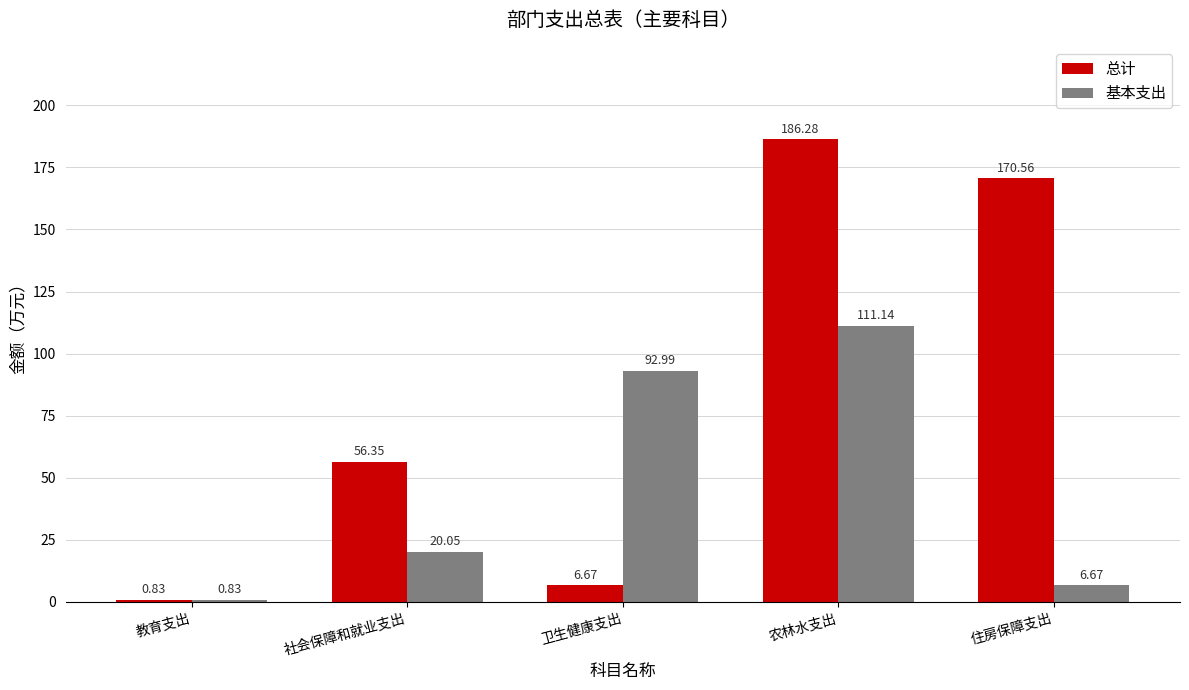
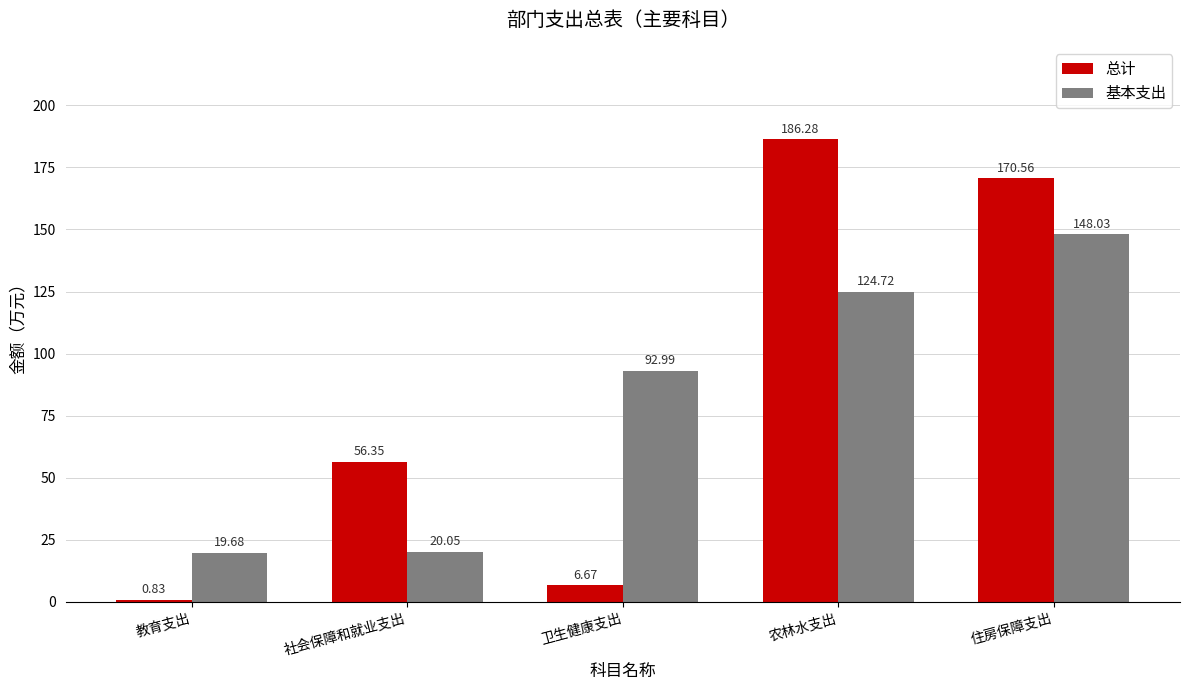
基本支出, 教育支出: 0.83 -> 19.68
基本支出, 农林水支出: 111.14 -> 124.72
基本支出, 住房保障支出: 6.67 -> 148.03
